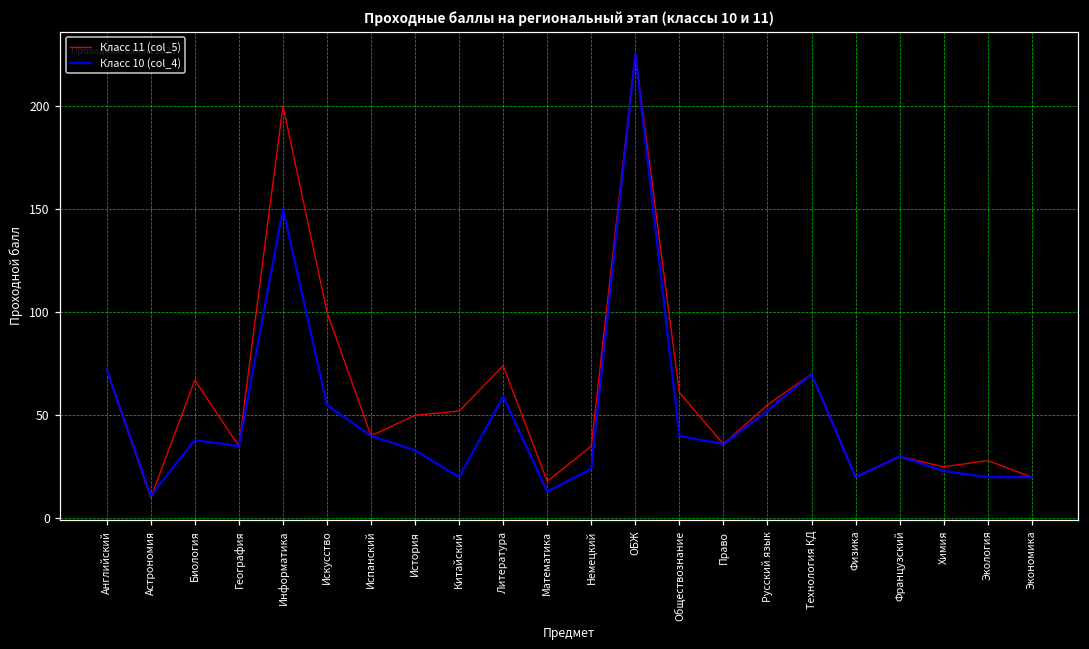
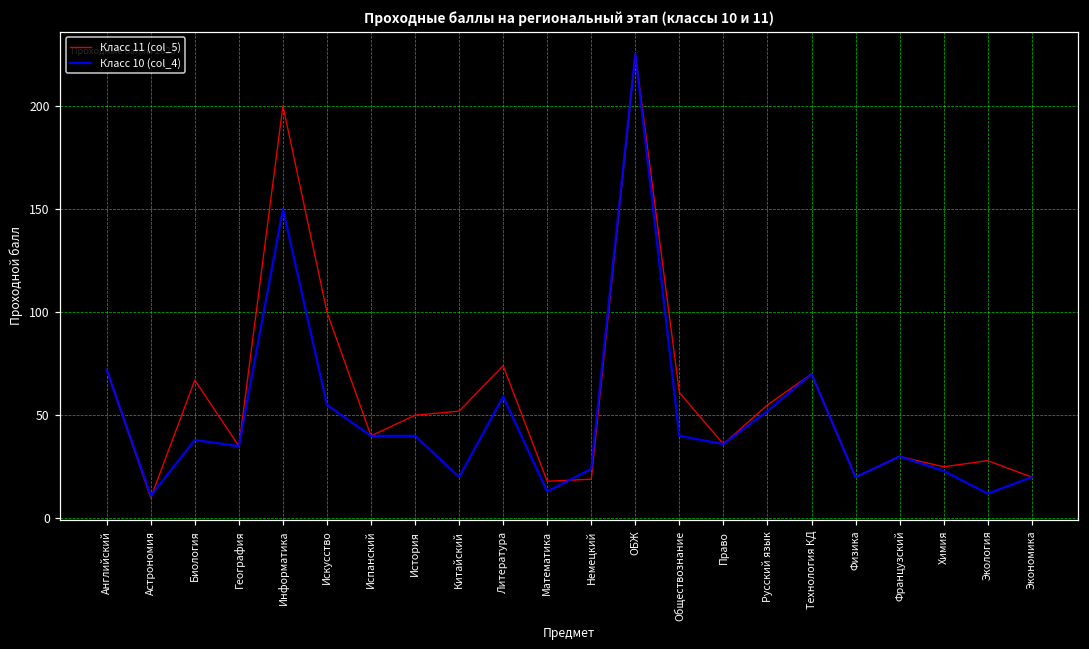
Класс 10 (col_4), История: 33 -> 40
Класс 11 (col_5), Немецкий: 35 -> 19
Класс 10 (col_4), Экология: 20 -> 12
